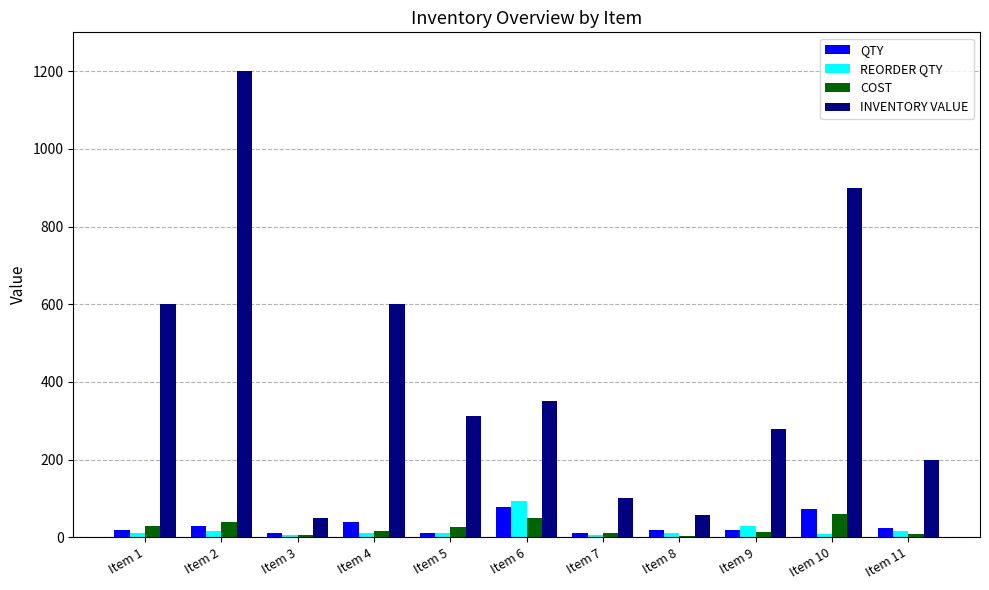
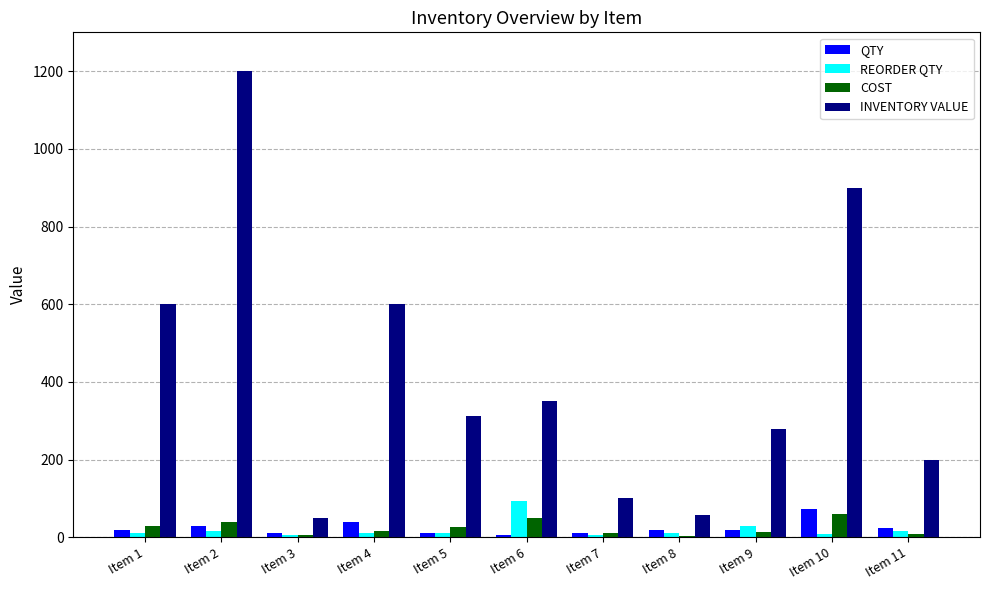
QTY, Item 6: 80 -> 10
